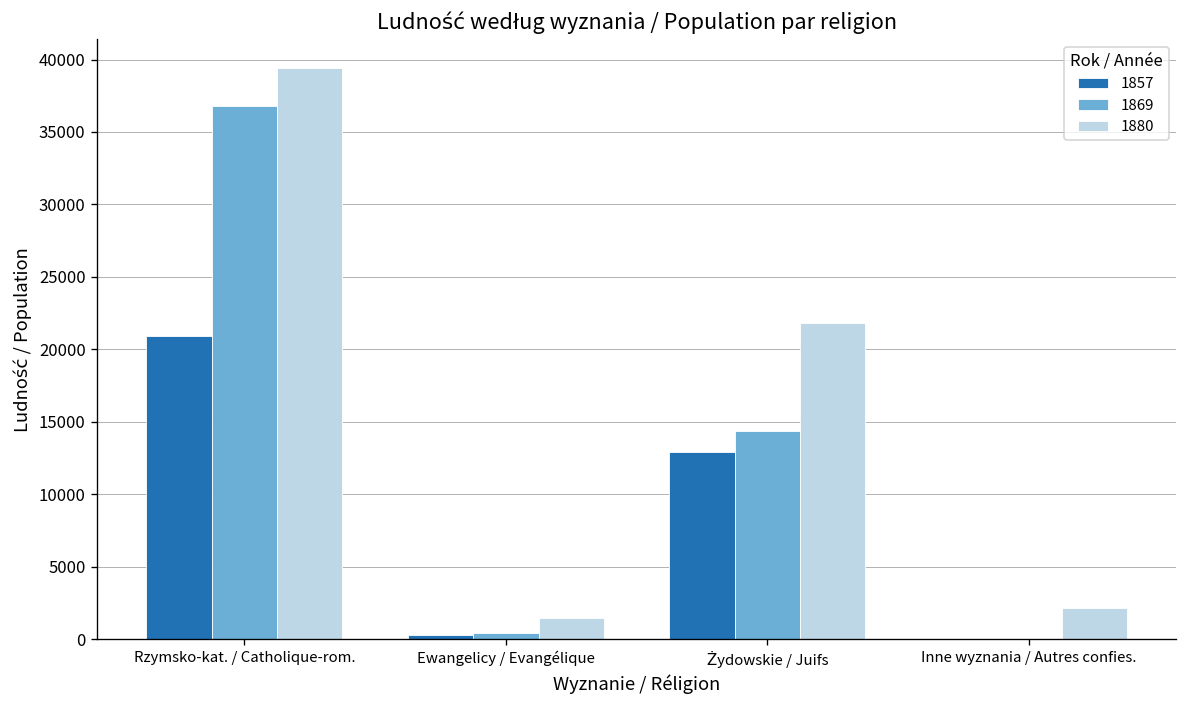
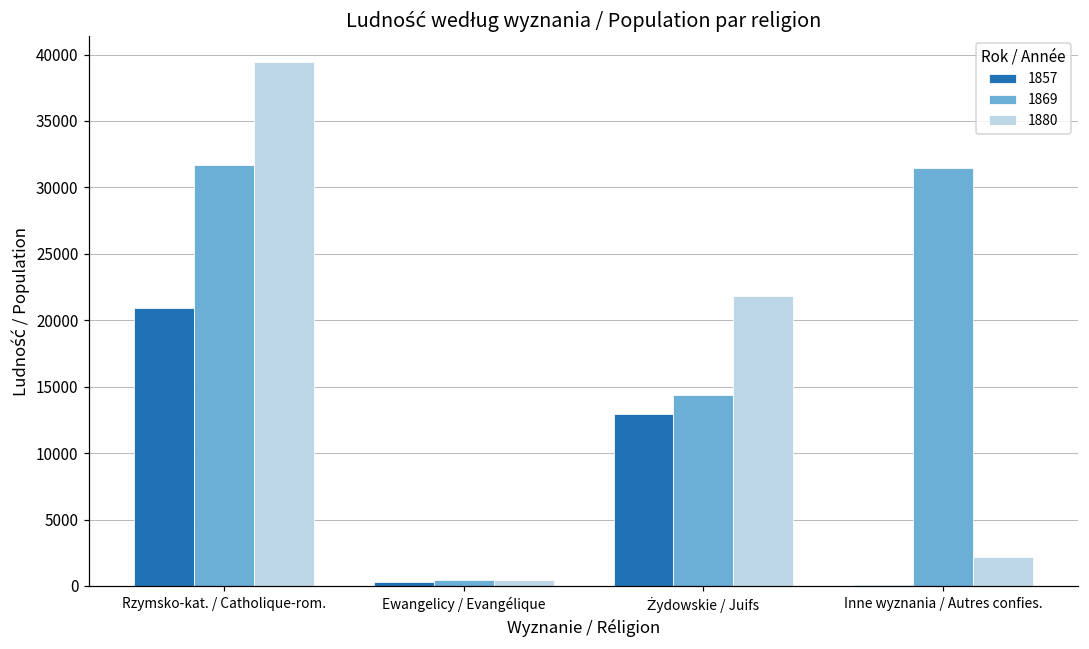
1869, Rzymsko-kat. / Catholique-rom.: 36800 -> 31700
1880, Ewangelicy / Evangélique: 1500 -> 400
1869, Inne wyznania / Autres confies.: 0 -> 31500
